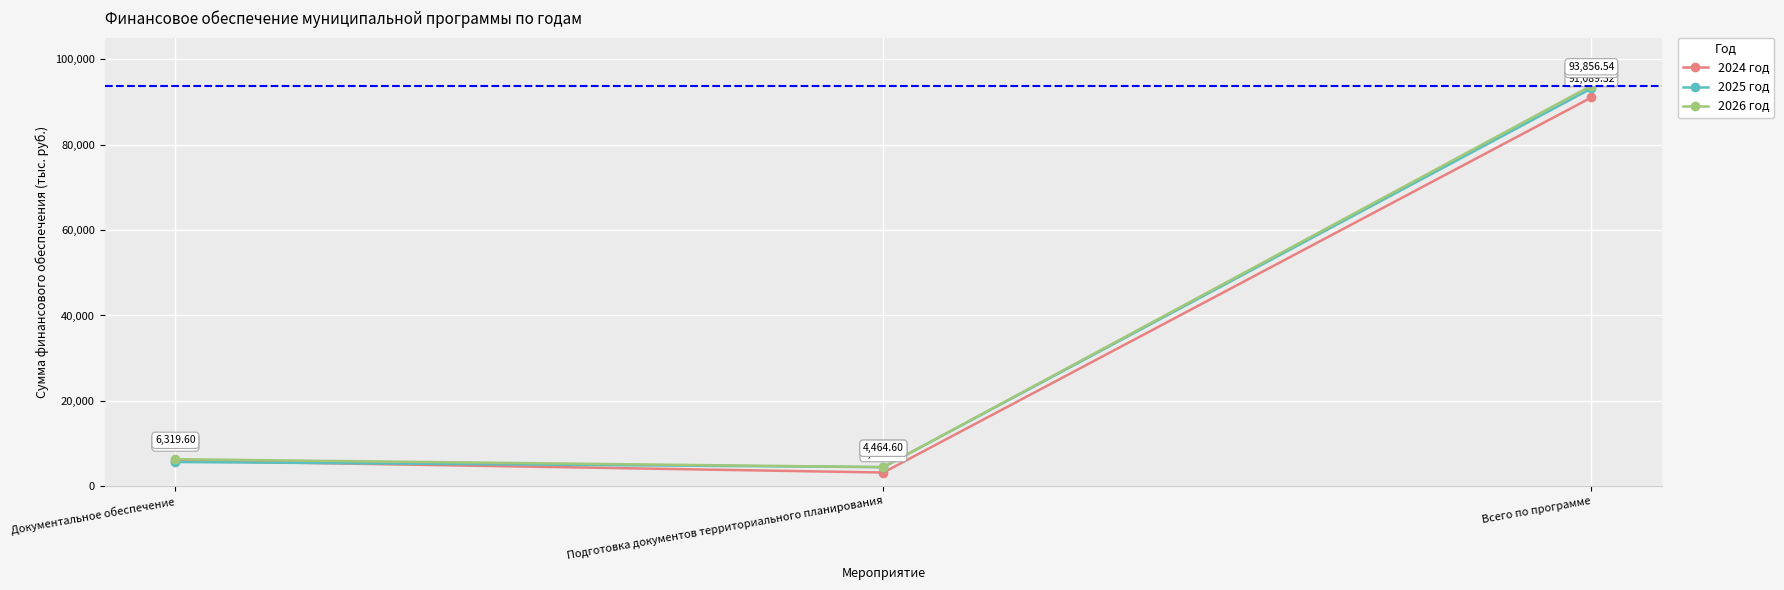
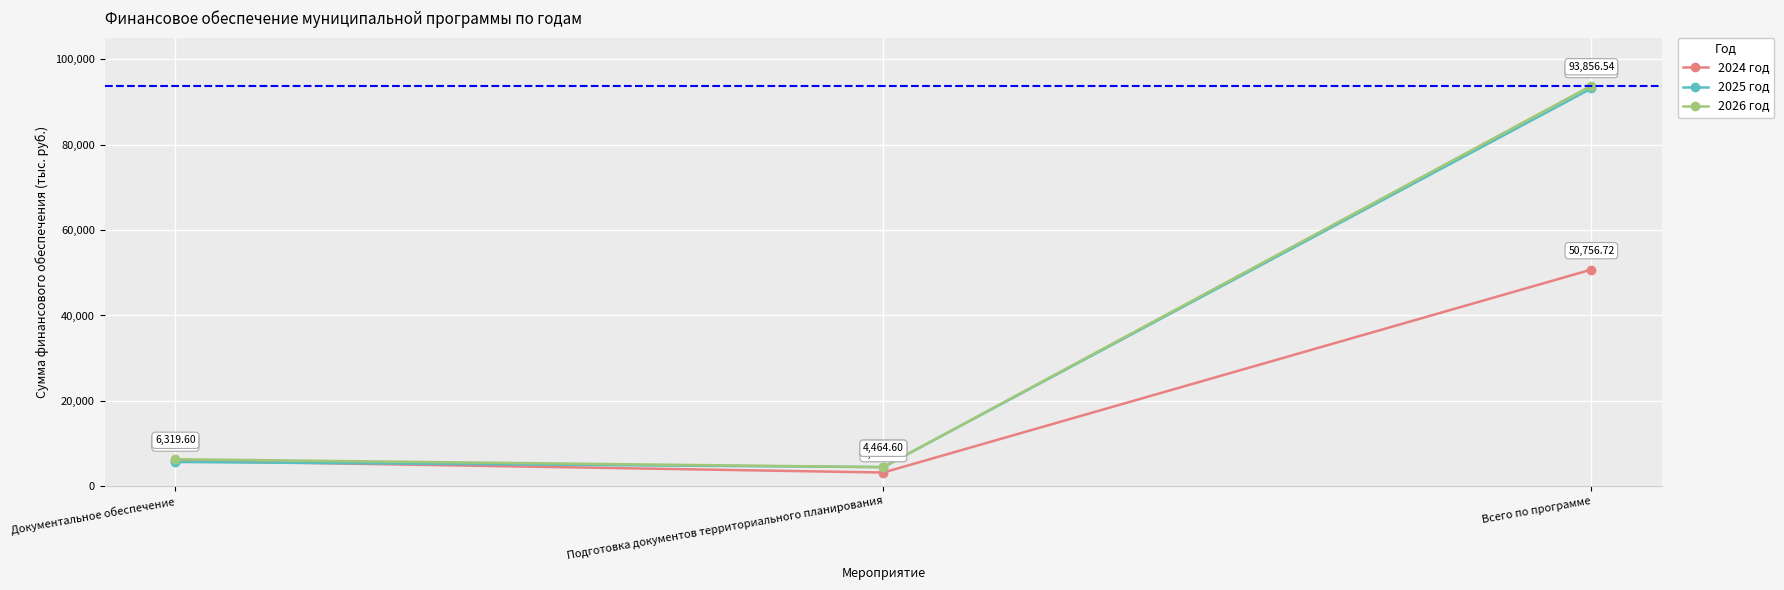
2024 год, Всего по программе: 91,089.32 -> 50,756.72
